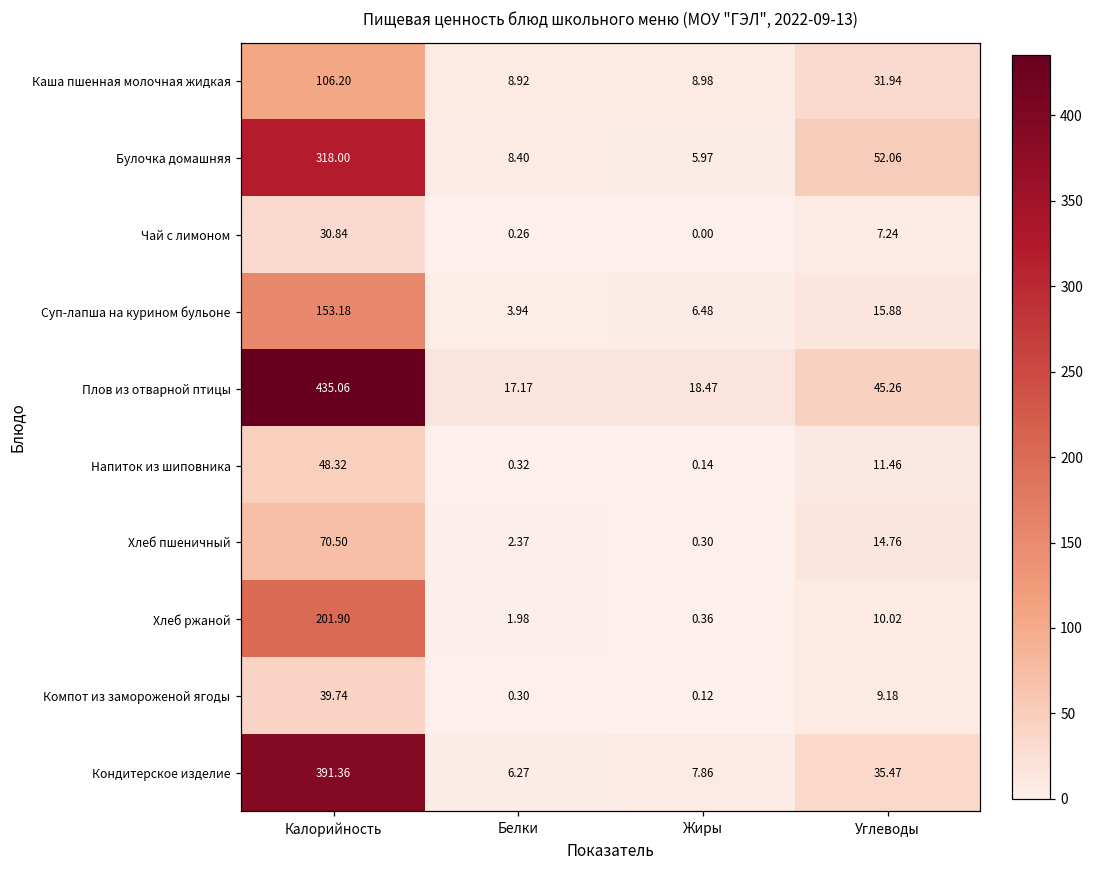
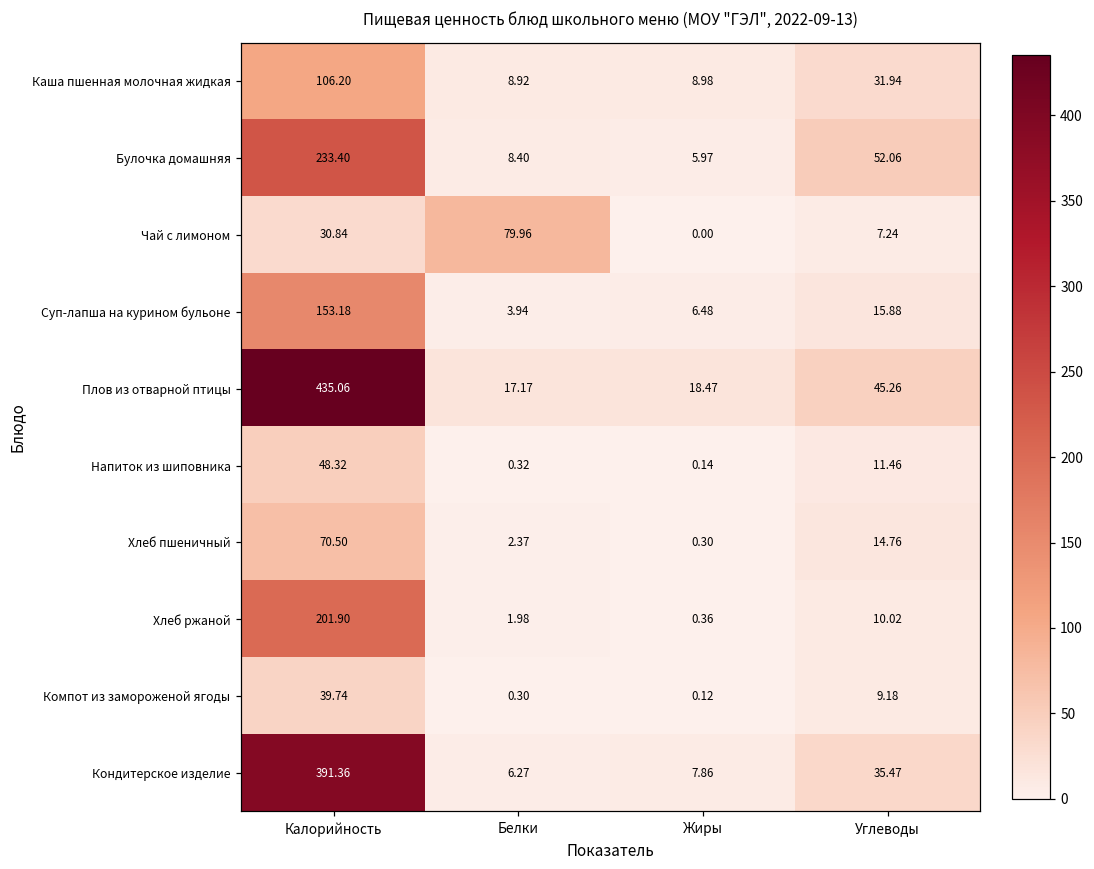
Булочка домашняя, Калорийность: 318.00 -> 233.40
Чай с лимоном, Белки: 0.26 -> 79.96
